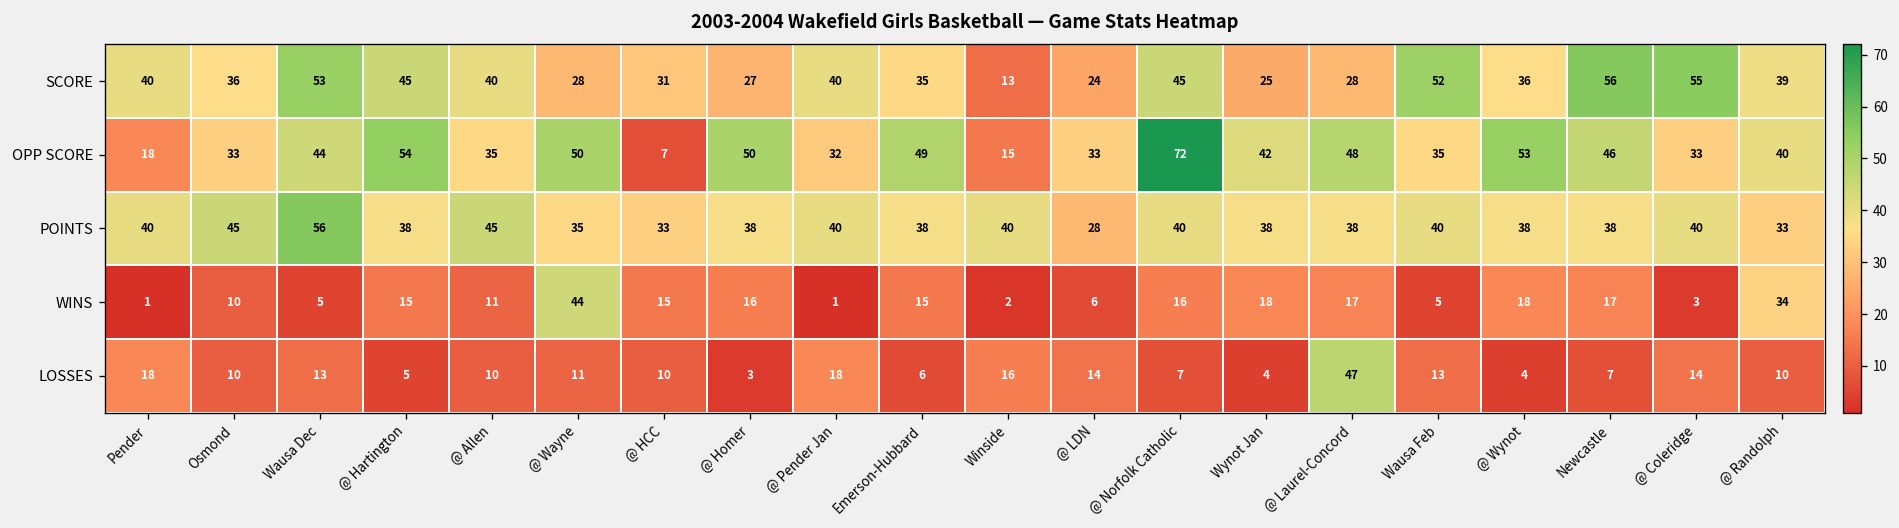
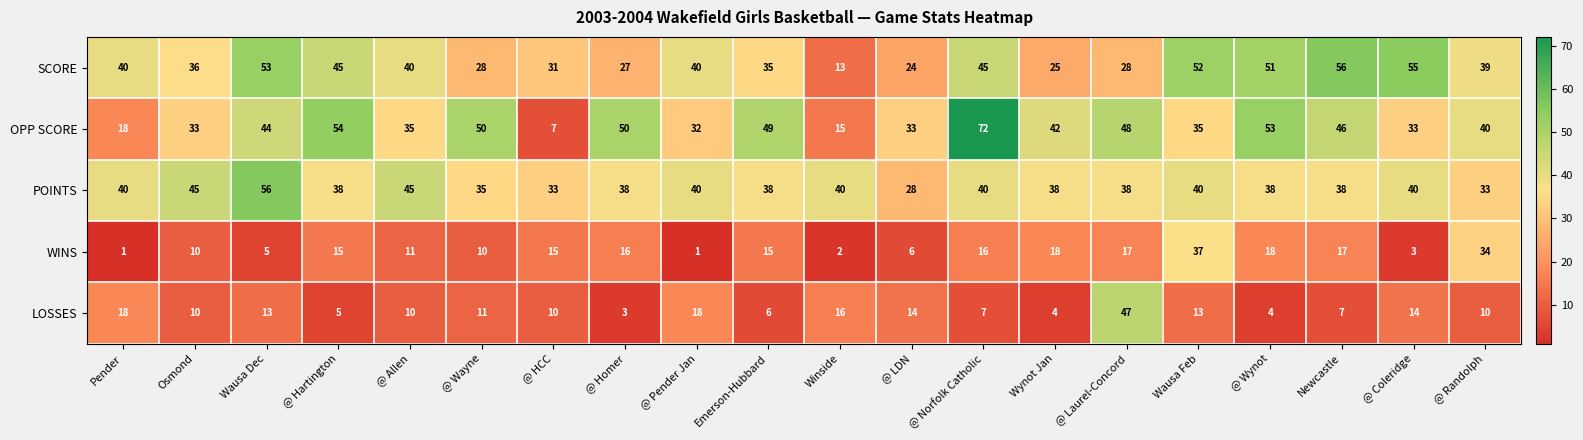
SCORE, @ Wynot: 36 -> 51
WINS, @ Wayne: 44 -> 10
WINS, Wausa Feb: 5 -> 37
